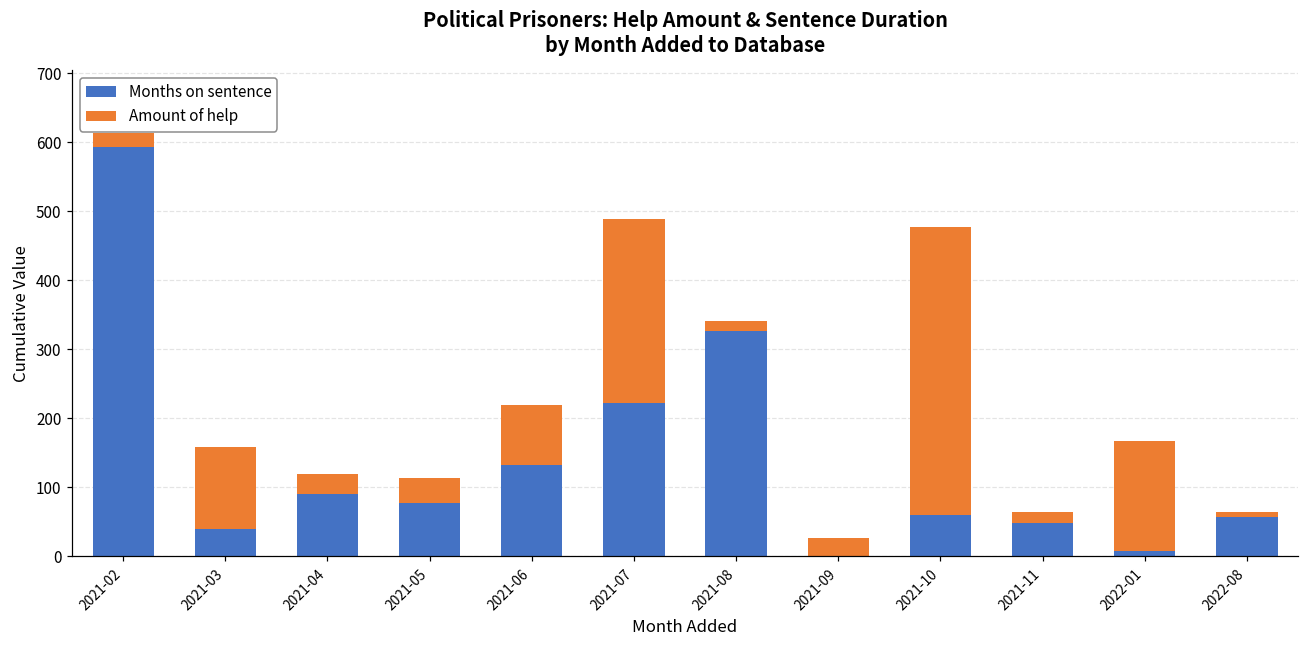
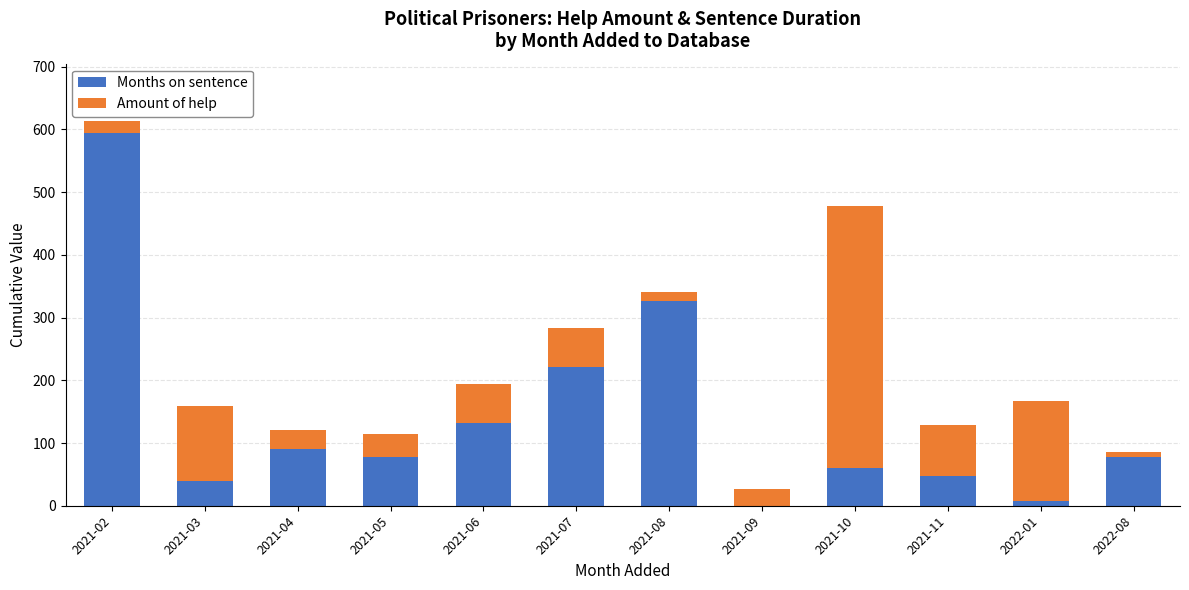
Amount of help, 2021-06: 90 -> 60
Amount of help, 2021-07: 270 -> 60
Amount of help, 2021-11: 20 -> 80
Months on sentence, 2022-08: 60 -> 80
